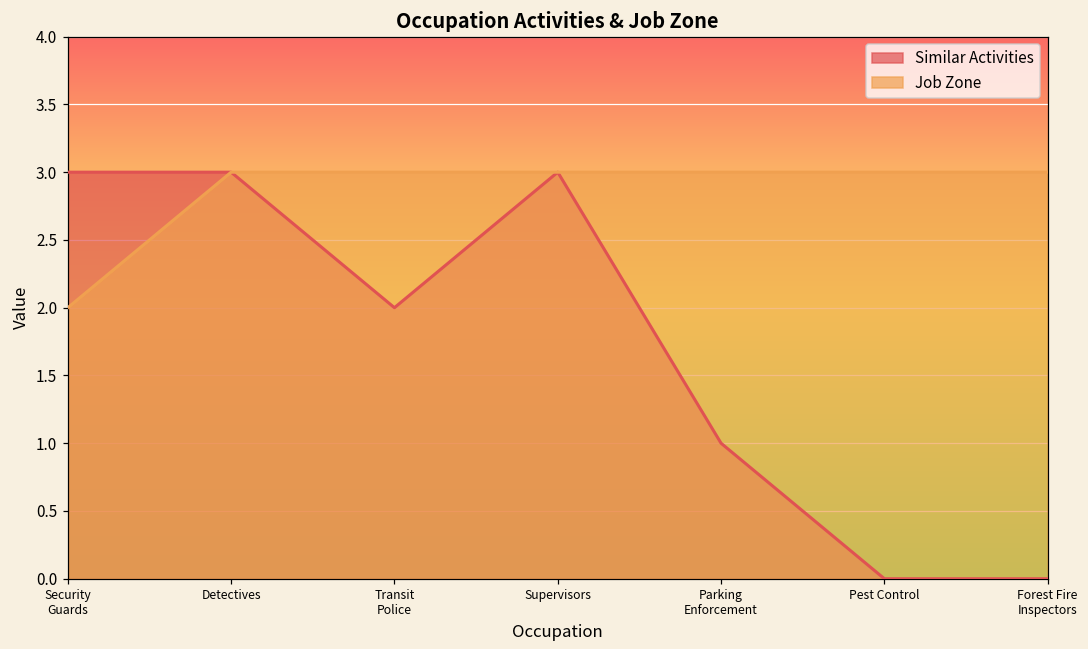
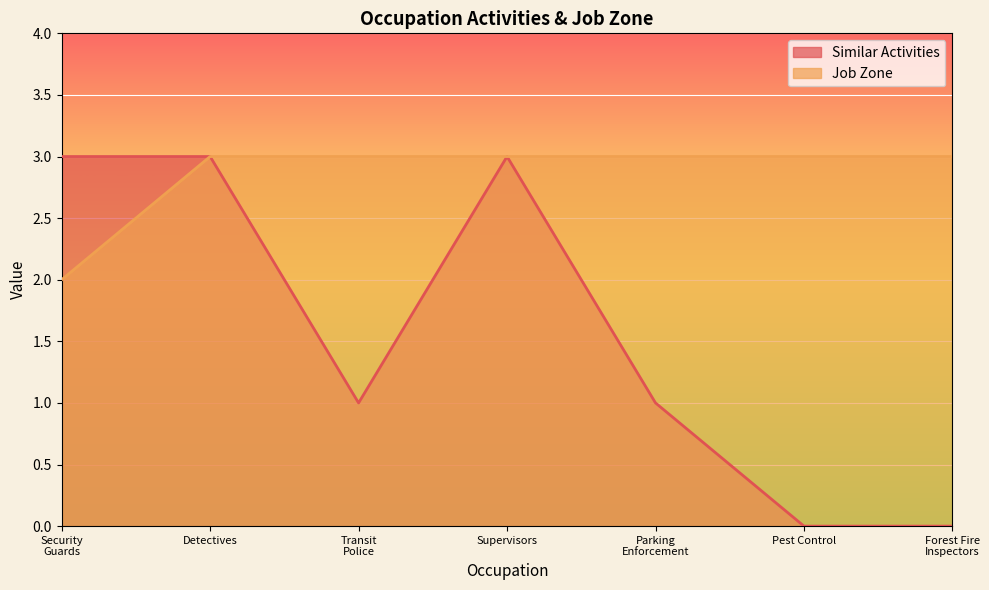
Similar Activities, Transit Police: 2 -> 1
